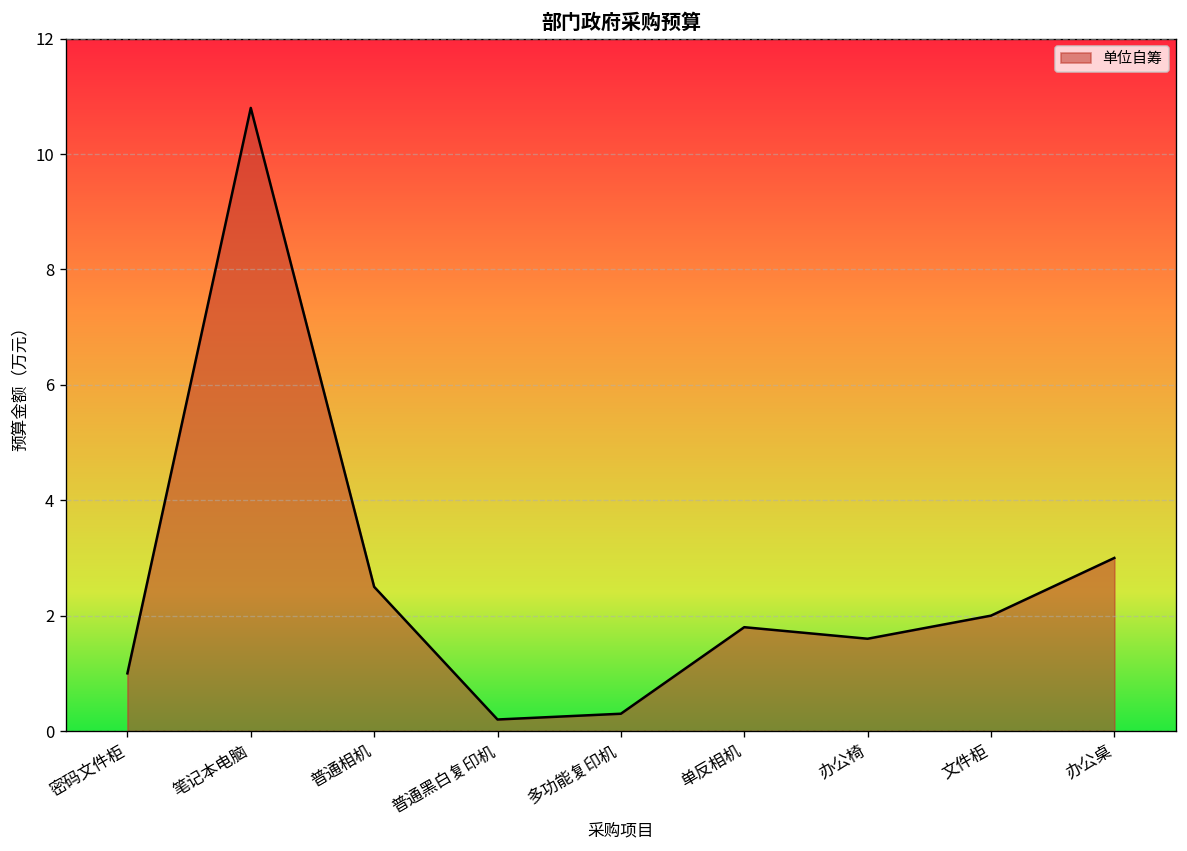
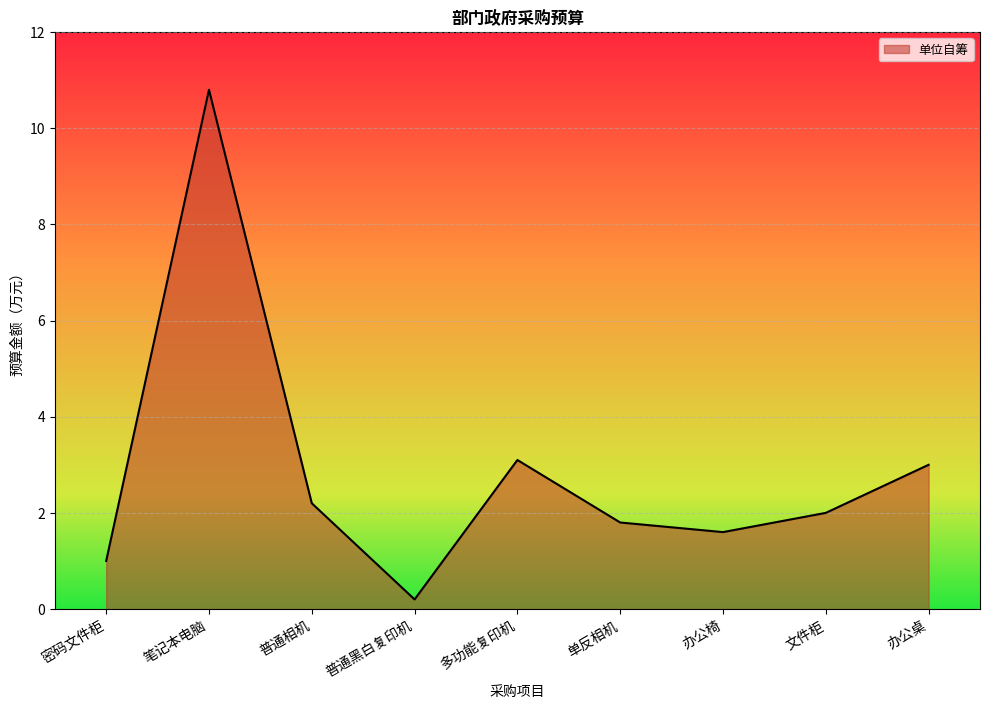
普通相机: 2.5 -> 2.2
多功能复印机: 0.3 -> 3.1
